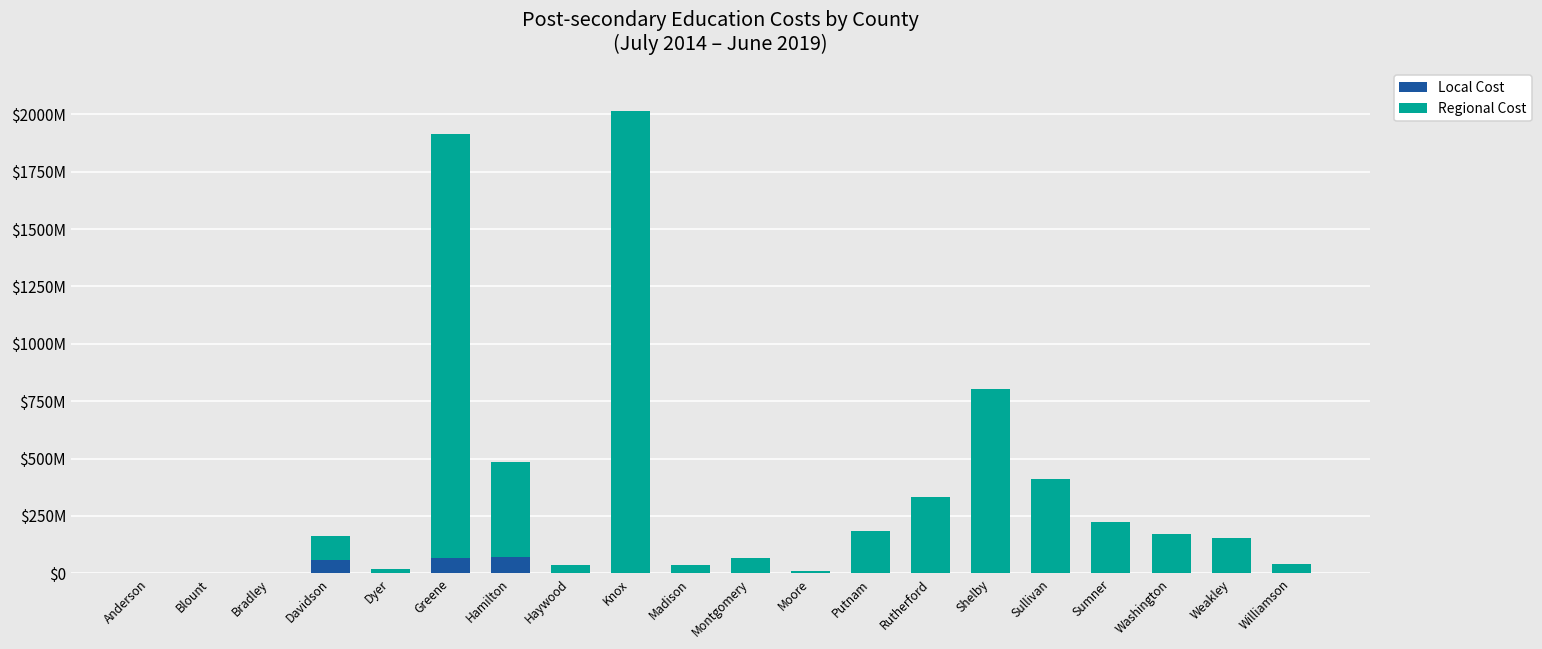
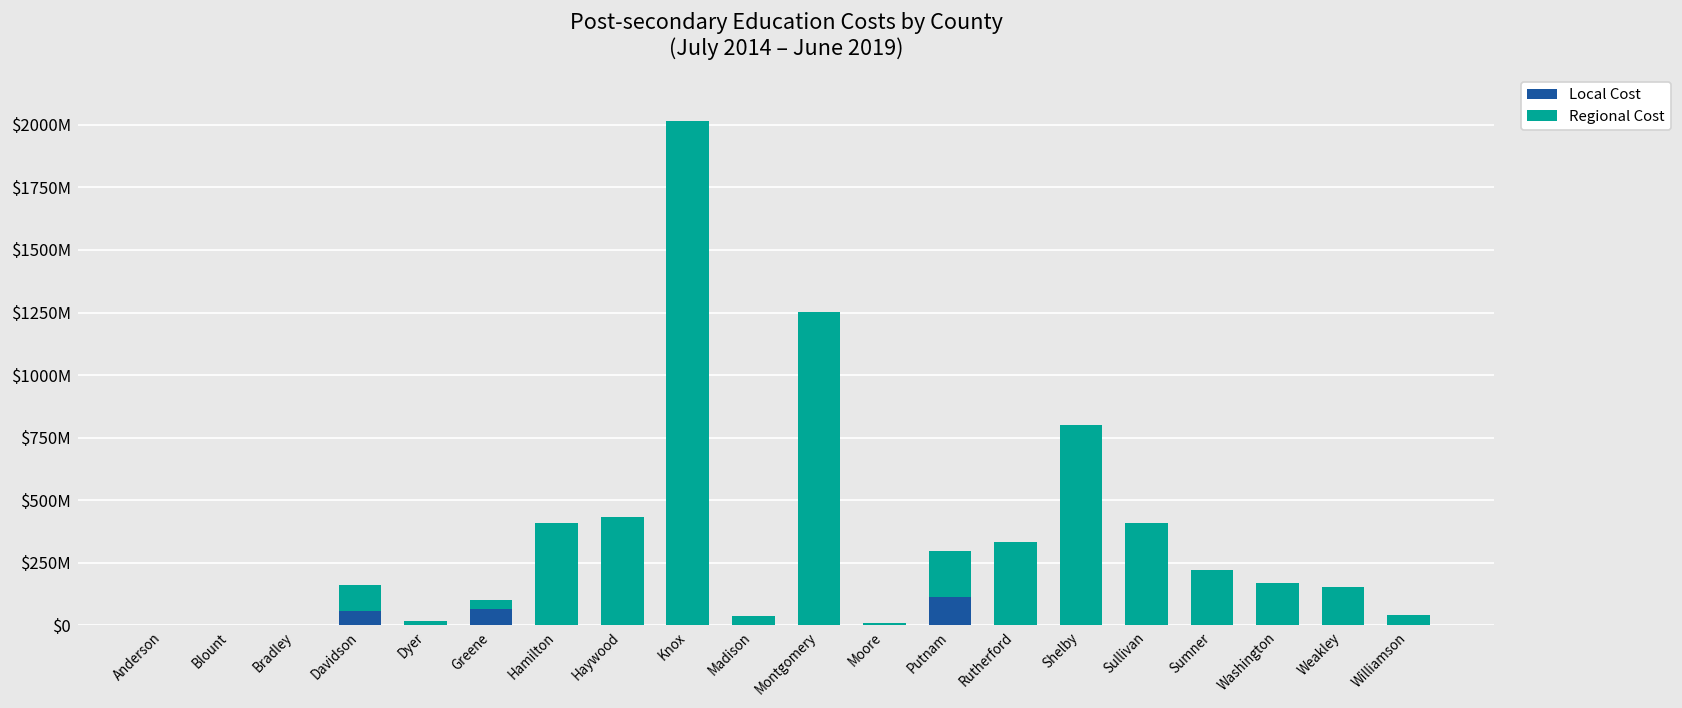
Regional Cost, Greene: $1850000000 -> $40000000
Local Cost, Hamilton: $70000000 -> $0
Regional Cost, Haywood: $40000000 -> $430000000
Regional Cost, Montgomery: $70000000 -> $1250000000
Local Cost, Putnam: $0 -> $110000000
